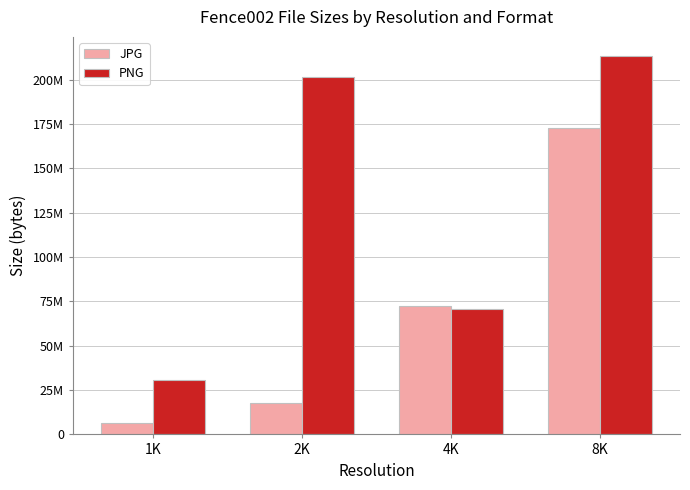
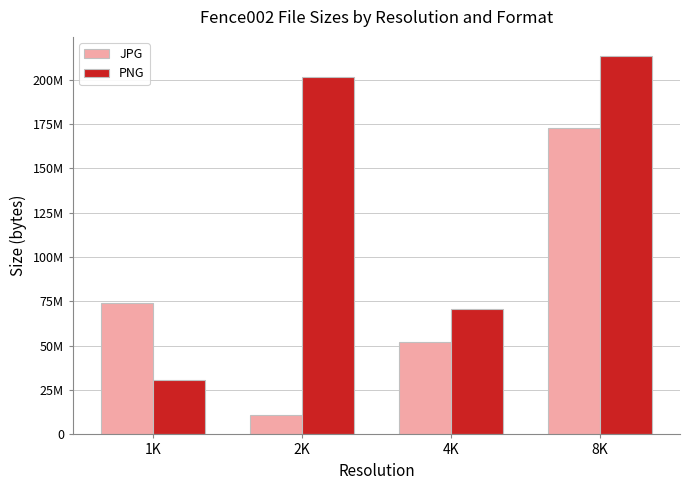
JPG, 1K: 7000000 -> 74000000
JPG, 2K: 18000000 -> 11000000
JPG, 4K: 72000000 -> 52000000
